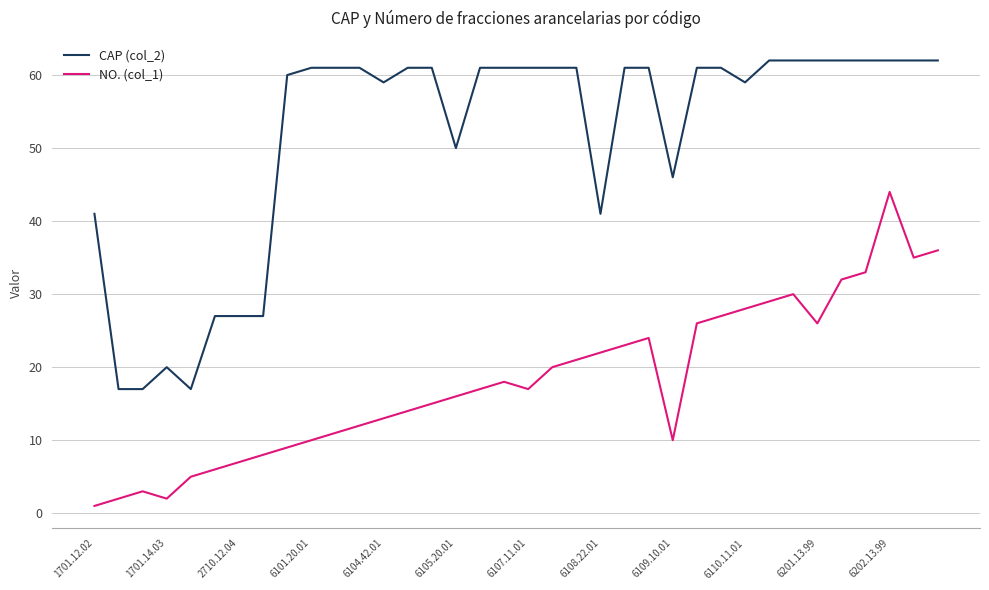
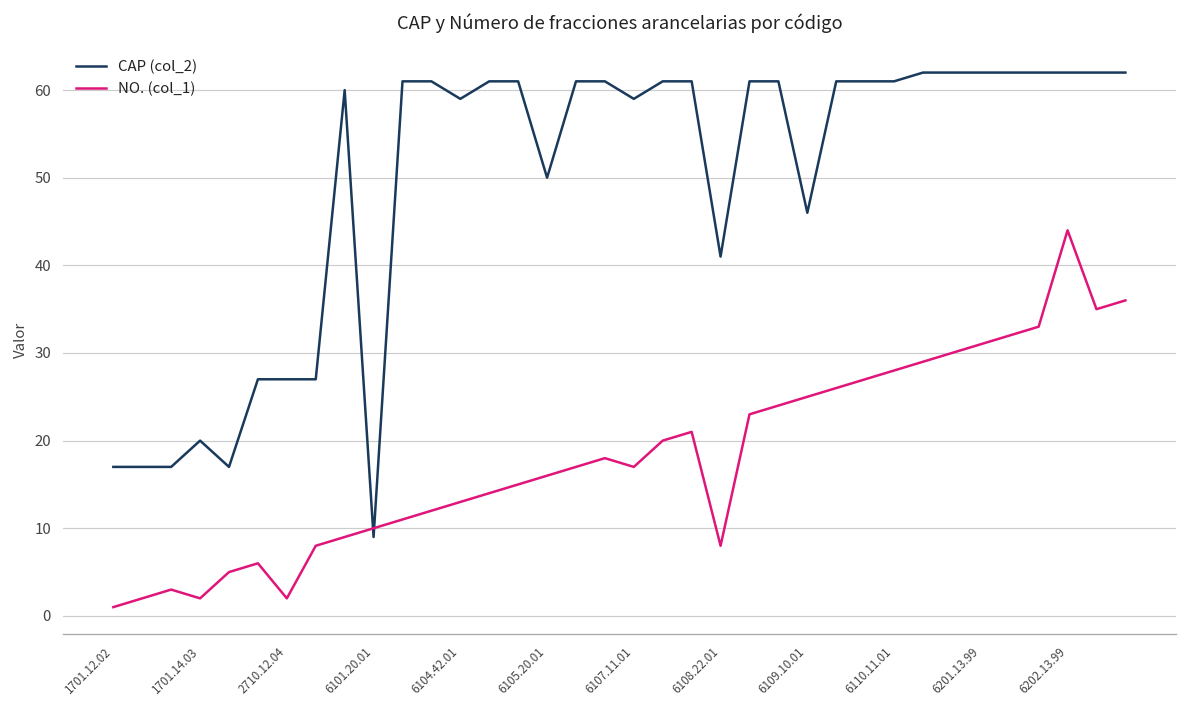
CAP (col_2), 1701.12.02: 41 -> 17
NO. (col_1), 2710.12.04: 7 -> 2
CAP (col_2), 6101.20.01: 61 -> 9
CAP (col_2), 6107.11.01: 61 -> 59
NO. (col_1), 6108.22.01: 22 -> 8
NO. (col_1), 6109.10.01: 10 -> 25
CAP (col_2), 6110.11.01: 59 -> 61
NO. (col_1), 6201.13.99: 26 -> 31
